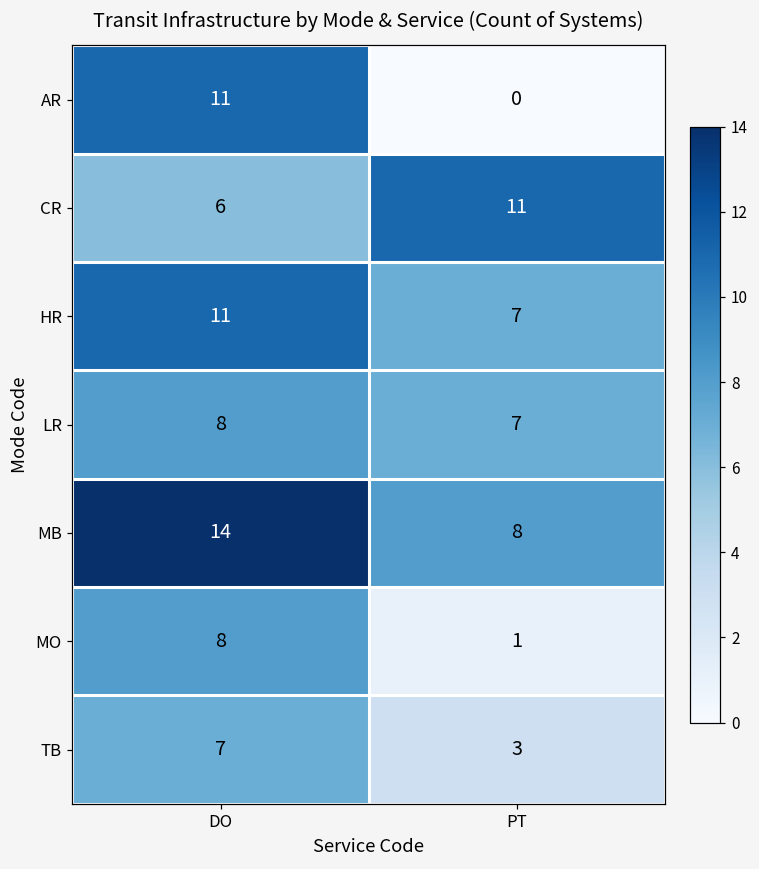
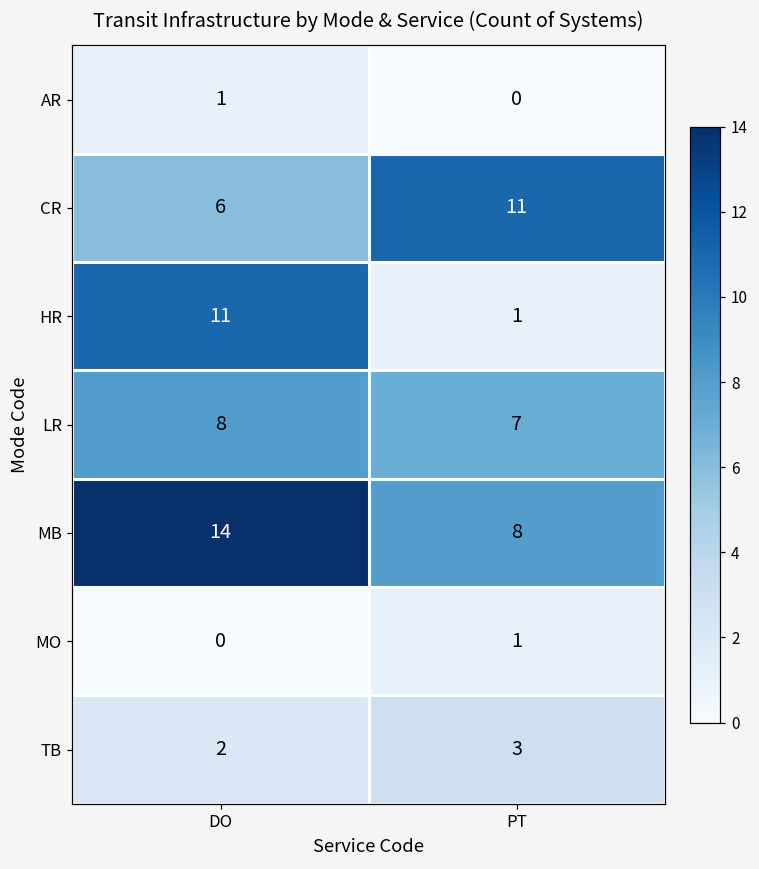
AR, DO: 11 -> 1
HR, PT: 7 -> 1
MO, DO: 8 -> 0
TB, DO: 7 -> 2
